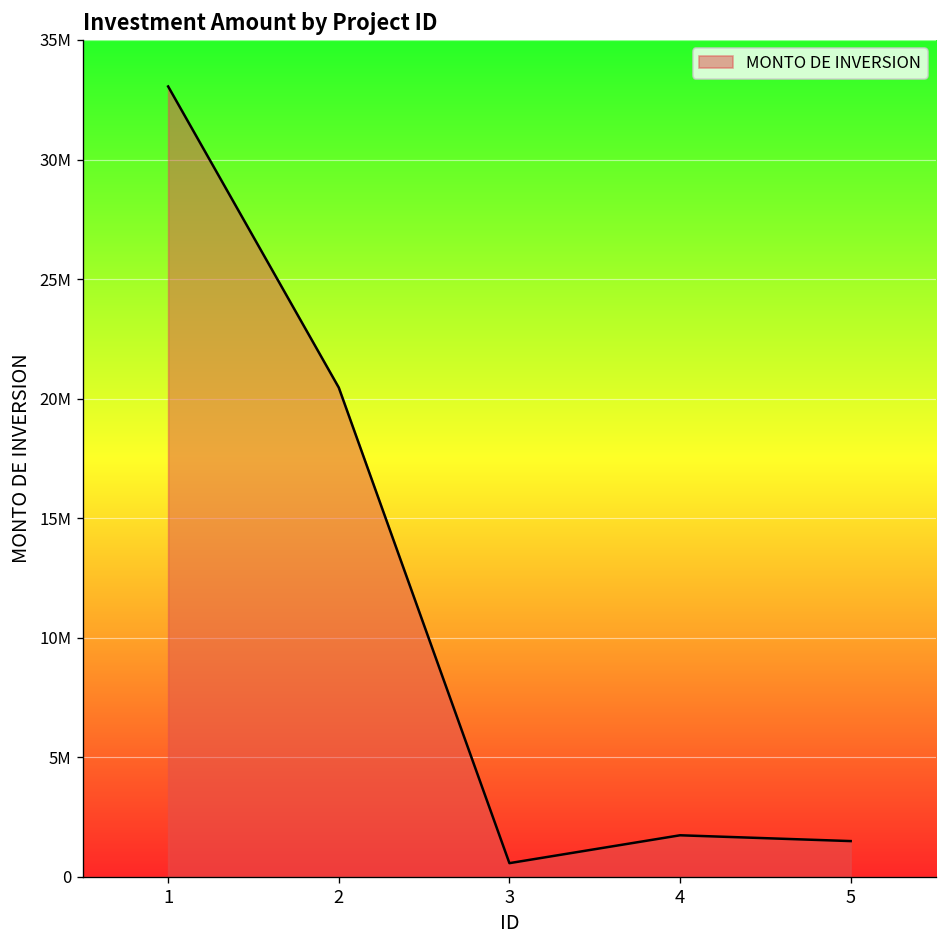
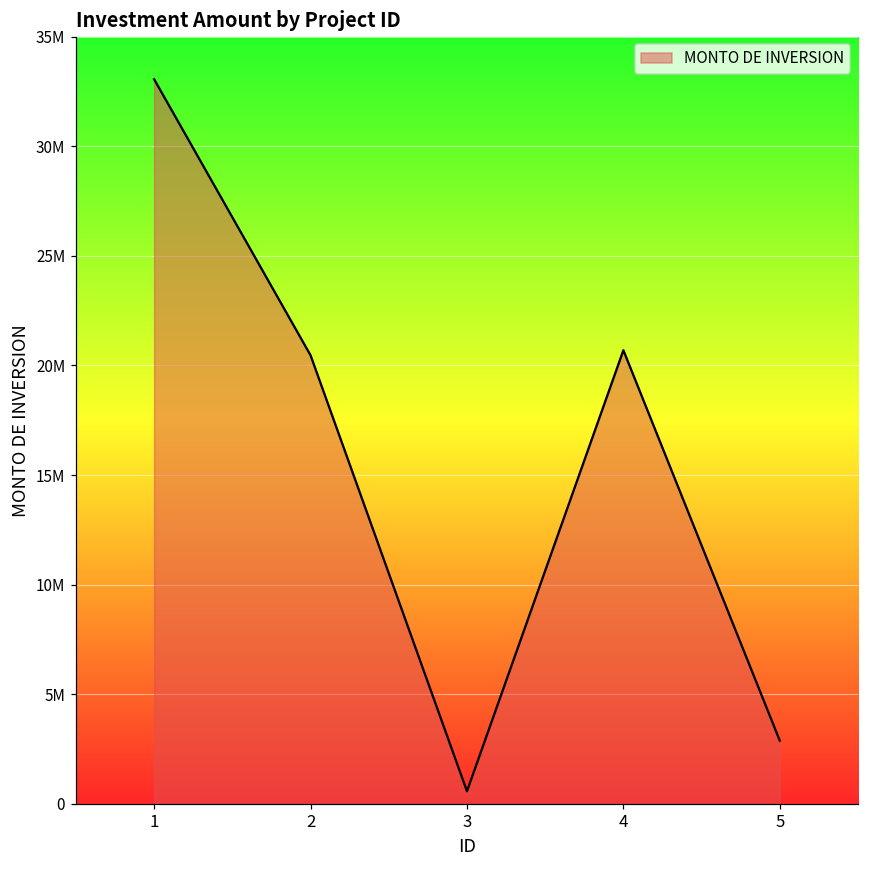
4: 1700000 -> 20700000
5: 1500000 -> 2900000
